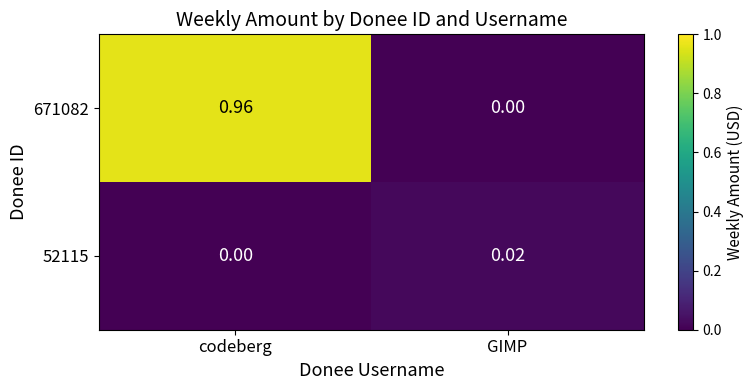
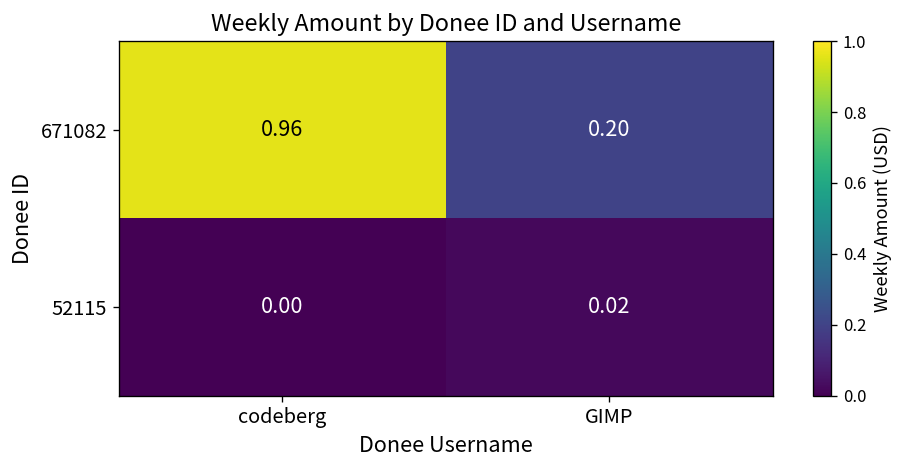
671082, GIMP: 0.00 -> 0.20
